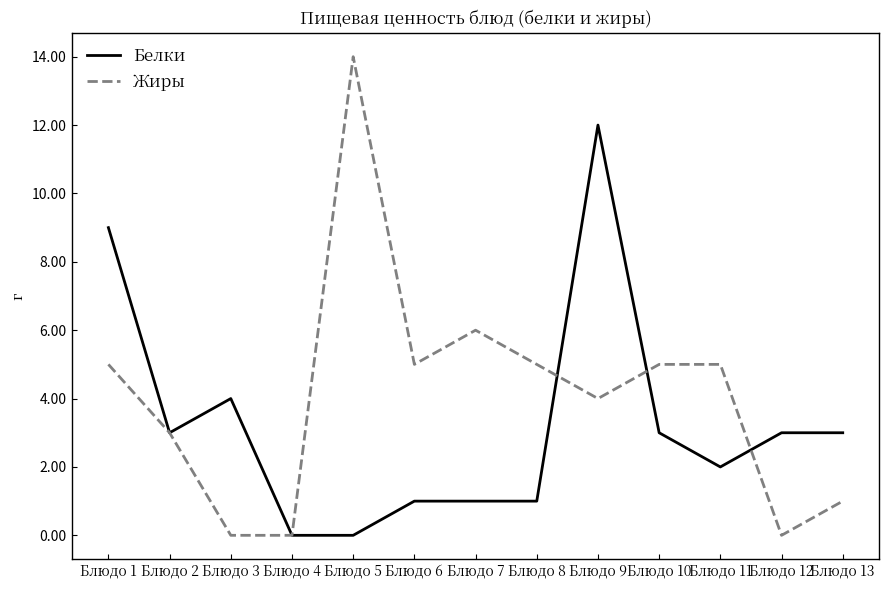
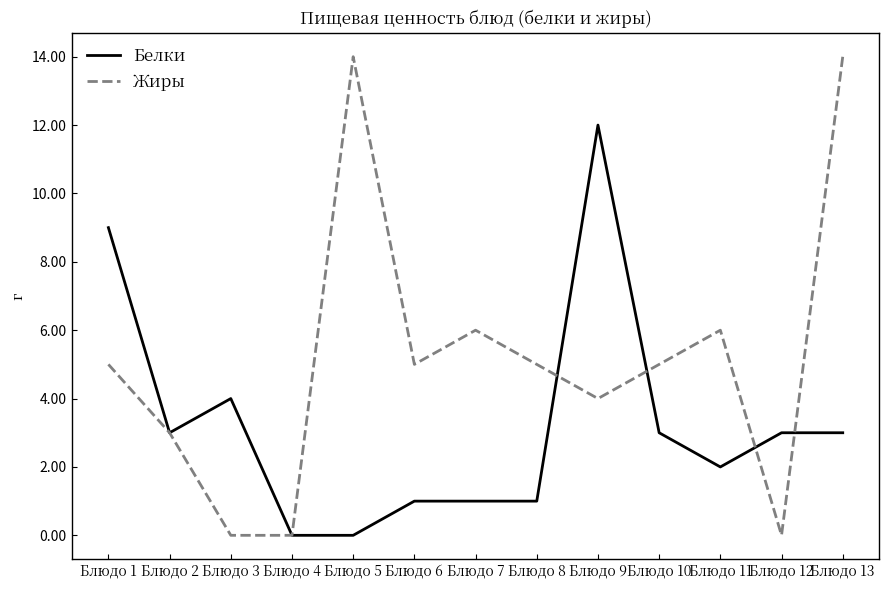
Жиры, Блюдо 11: 5 -> 6
Жиры, Блюдо 13: 1 -> 14
